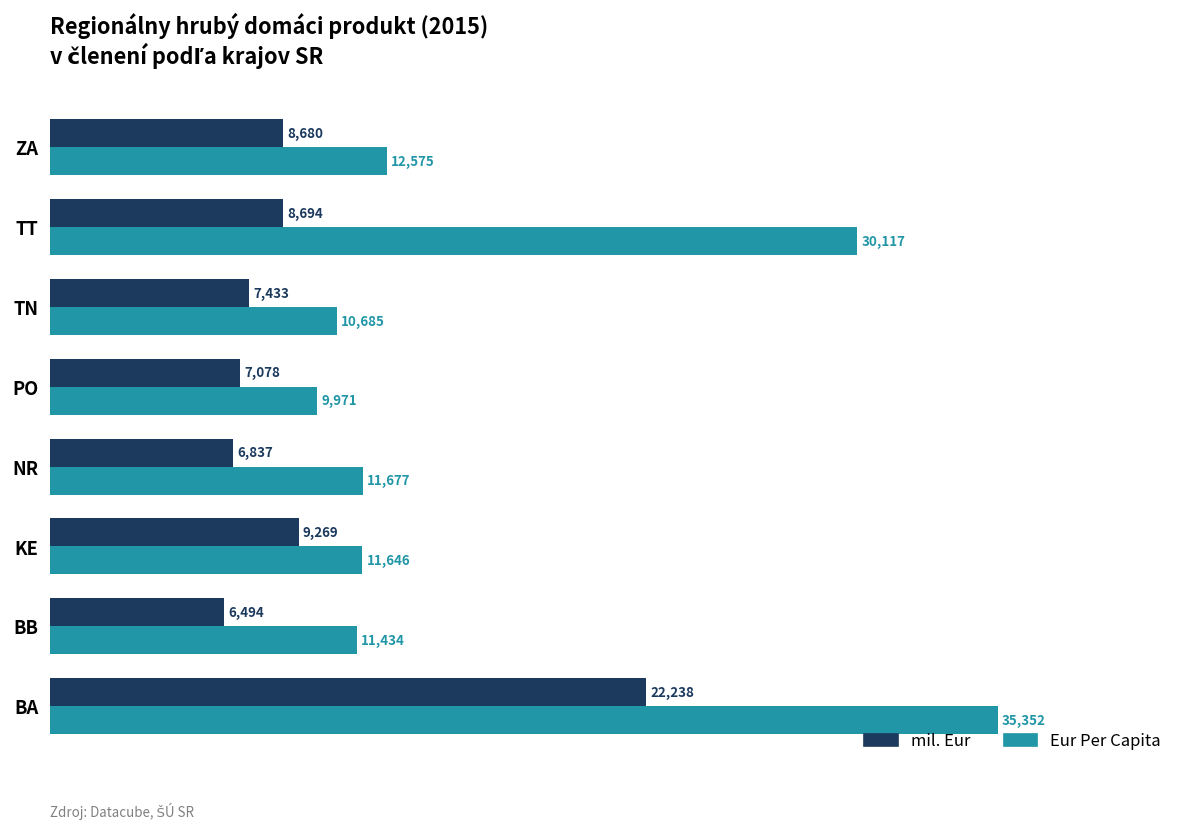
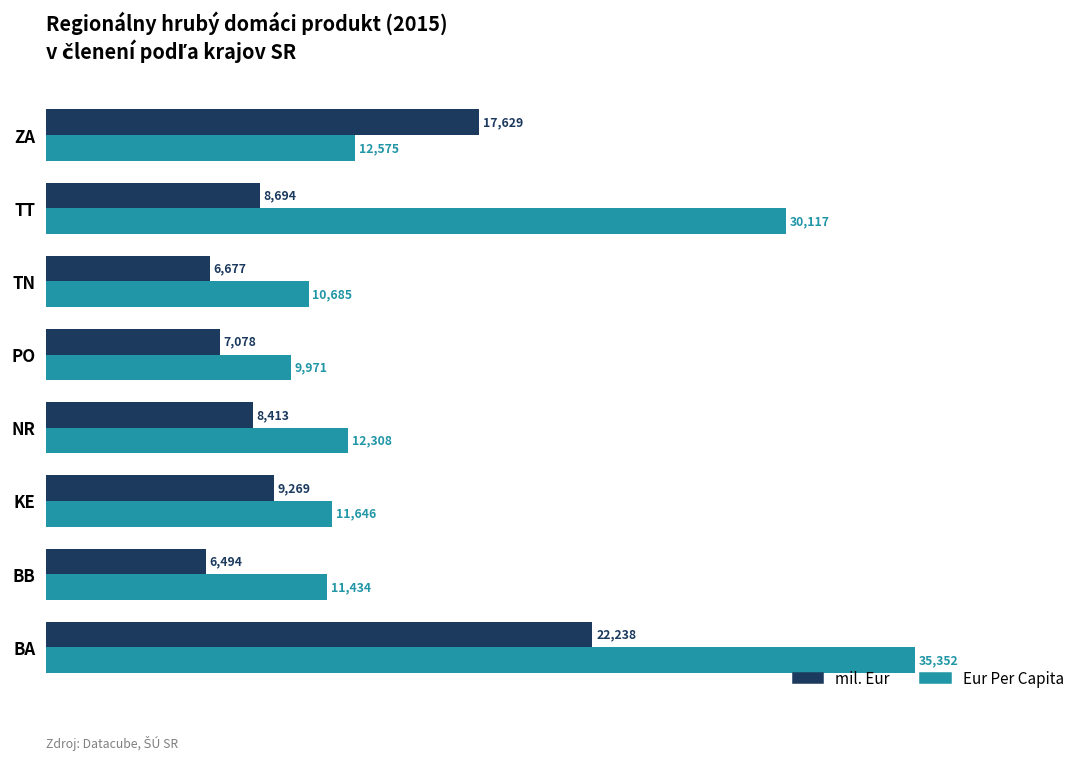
mil. Eur, ZA: 8,680 -> 17,629
mil. Eur, TN: 7,433 -> 6,677
mil. Eur, NR: 6,837 -> 8,413
Eur Per Capita, NR: 11,677 -> 12,308
